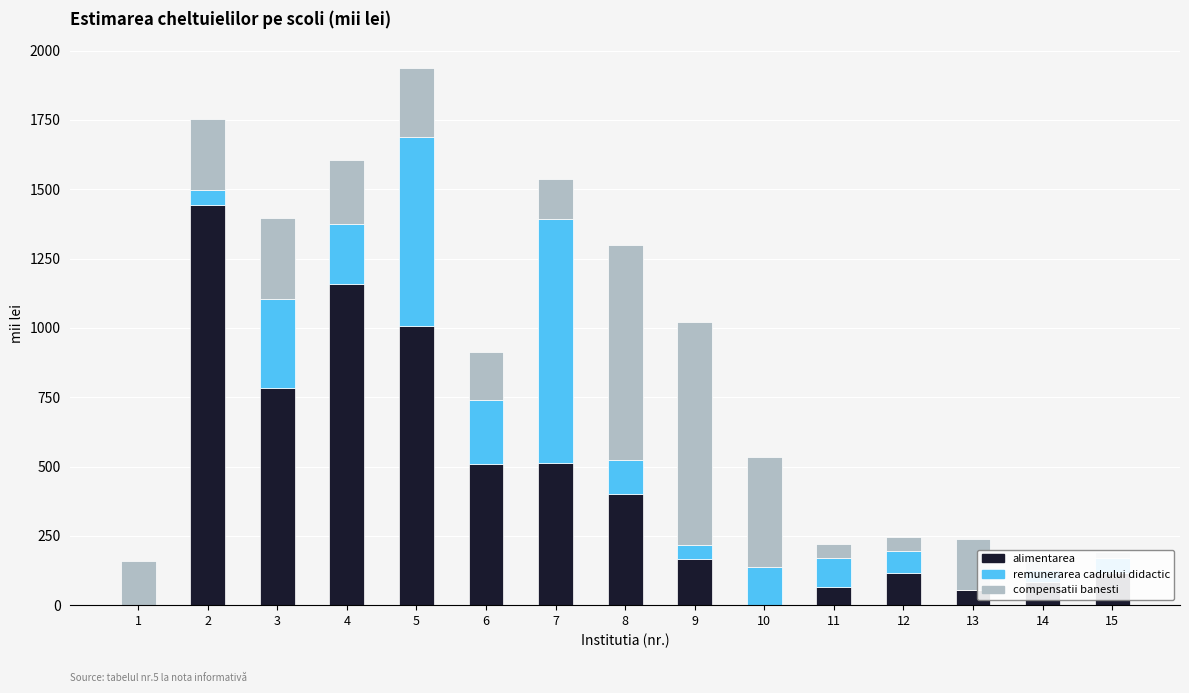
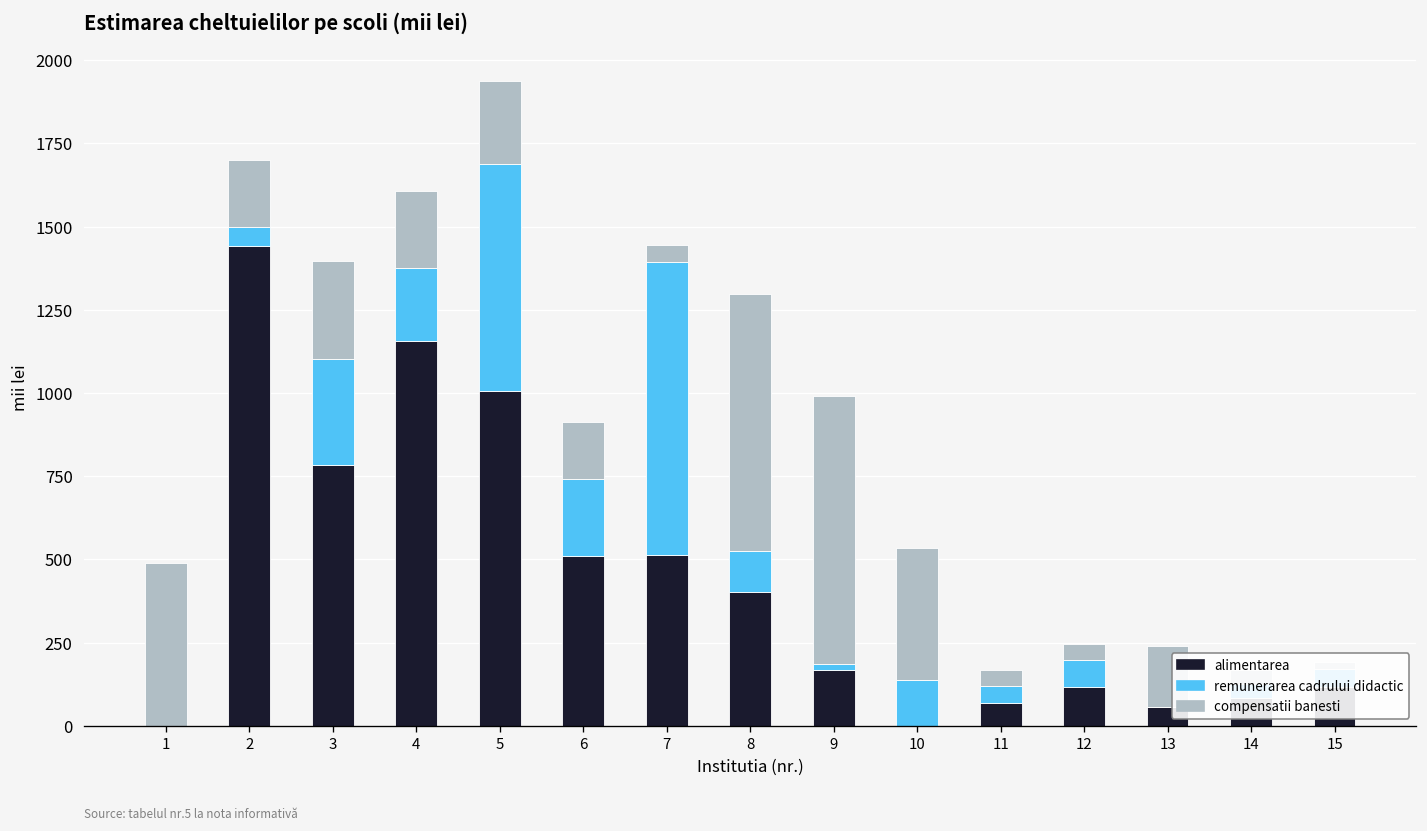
compensatii banesti, 1: 160 -> 490
compensatii banesti, 2: 260 -> 200
compensatii banesti, 7: 140 -> 50
remunerarea cadrului didactic, 9: 50 -> 20
remunerarea cadrului didactic, 11: 100 -> 50
